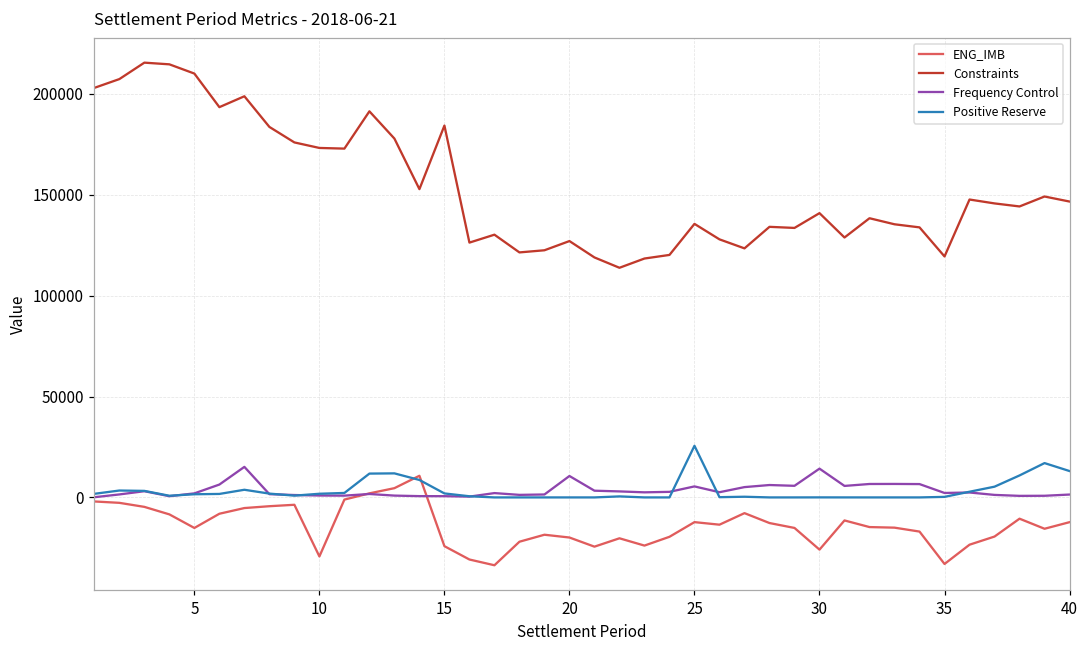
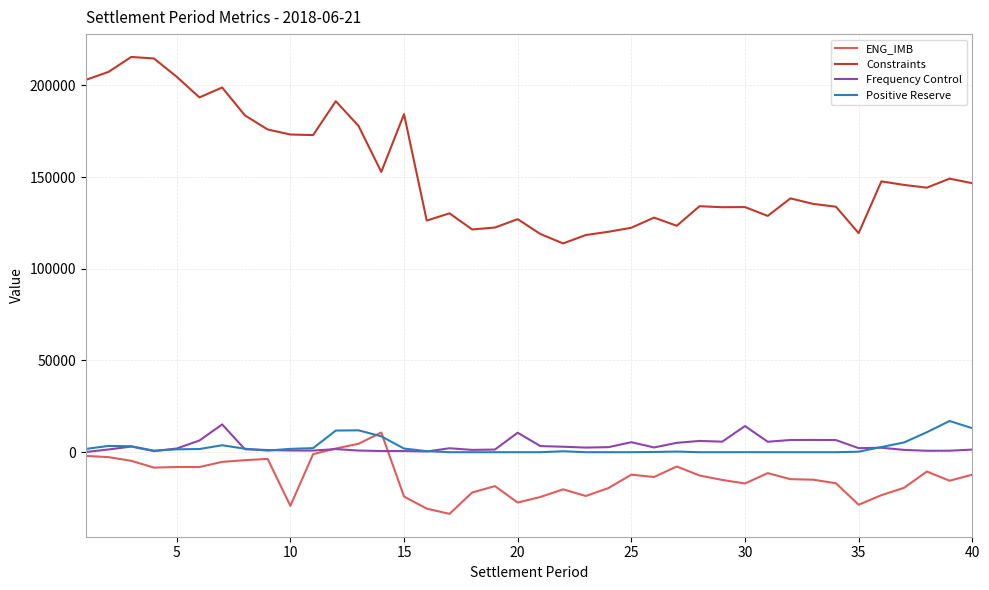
ENG_IMB, 5: -15000 -> -8000
Constraints, 5: 210000 -> 205000
ENG_IMB, 20: -20000 -> -27000
Constraints, 25: 136000 -> 122000
Positive Reserve, 25: 26000 -> 0
ENG_IMB, 30: -26000 -> -17000
Constraints, 30: 141000 -> 134000
ENG_IMB, 35: -33000 -> -29000
